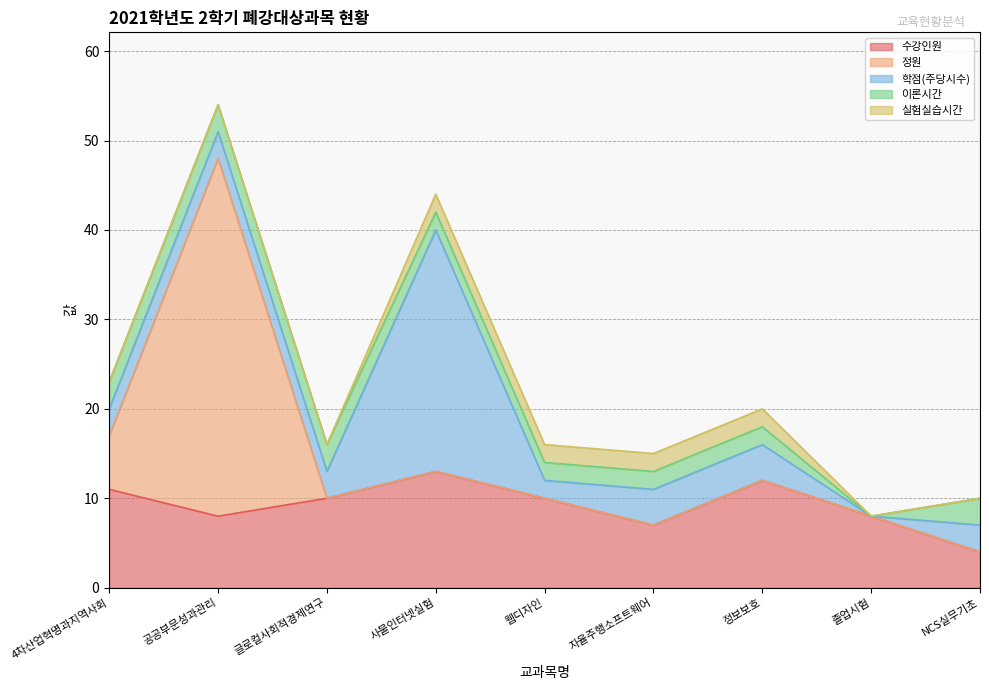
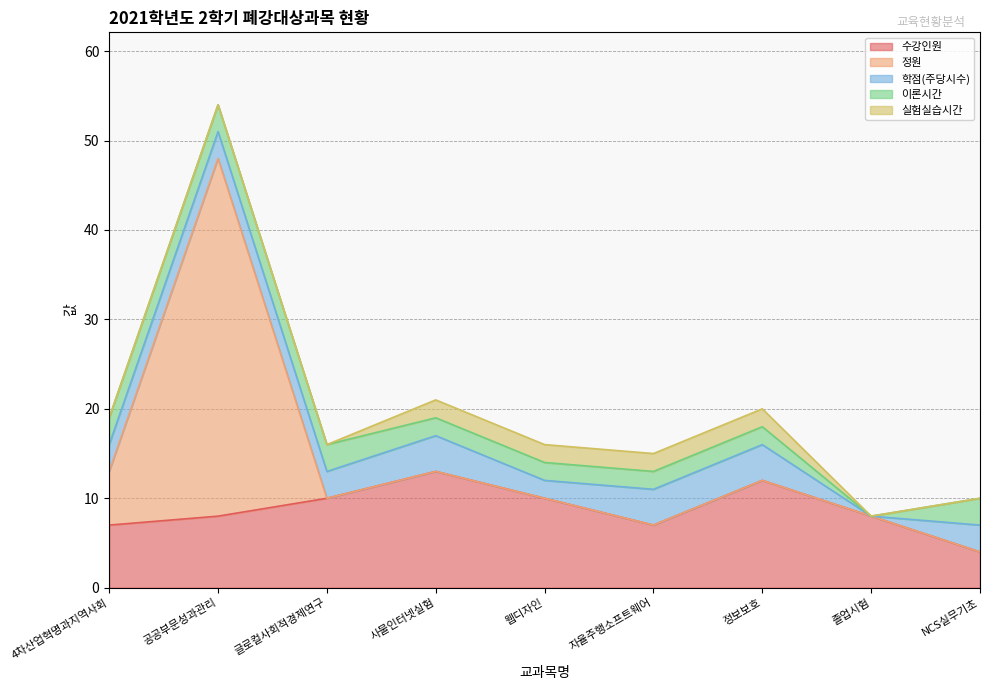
수강인원, 4차산업혁명과지역사회: 11 -> 7
학점(주당시수), 사물인터넷실험: 27 -> 4
